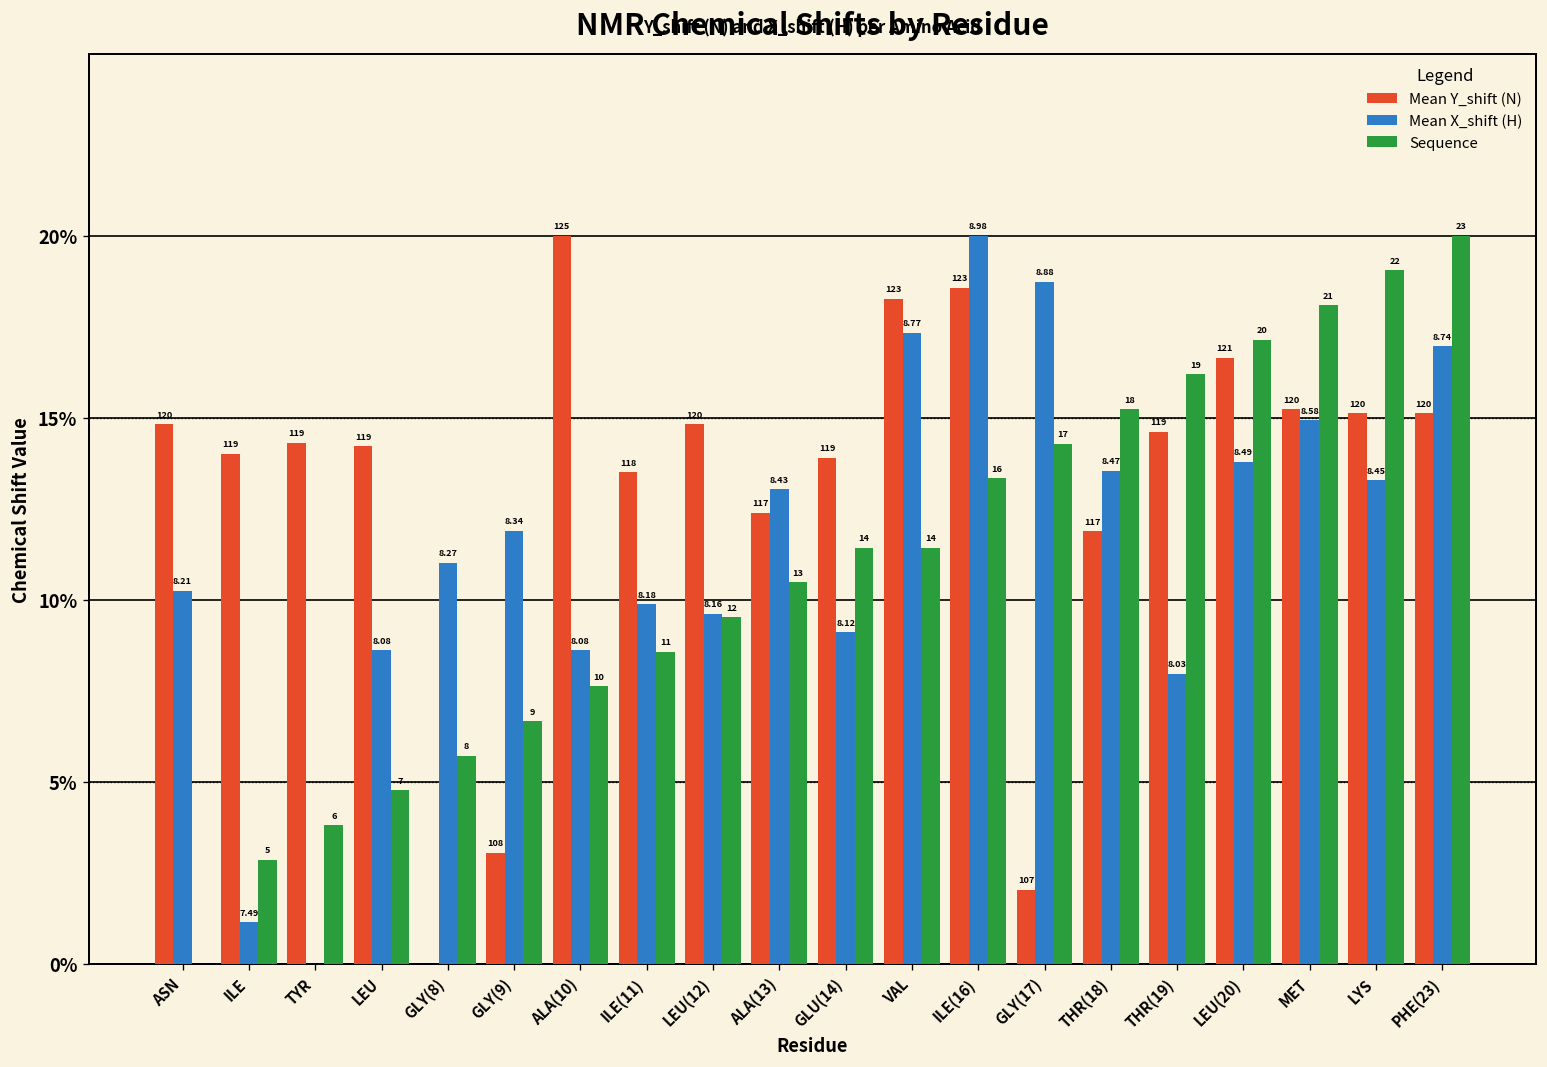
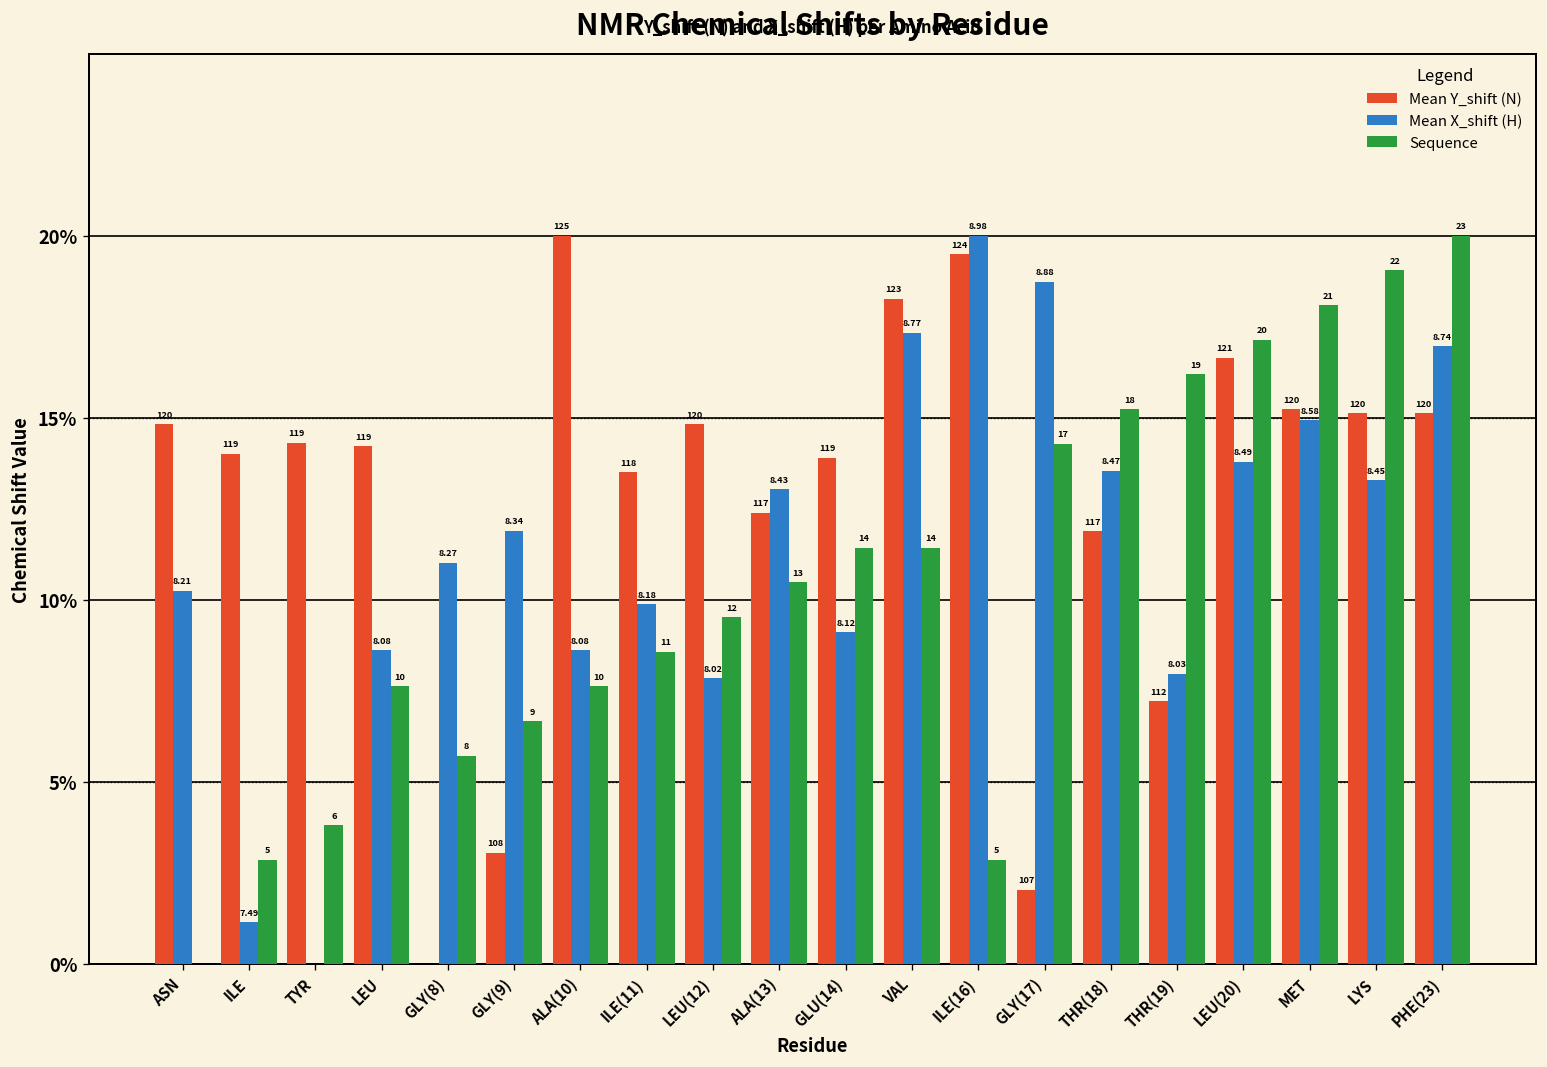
Sequence, LEU: 7 -> 10
Mean X_shift (H), LEU(12): 8.16 -> 8.02
Mean Y_shift (N), ILE(16): 123 -> 124
Sequence, ILE(16): 16 -> 5
Mean Y_shift (N), THR(19): 119 -> 112
